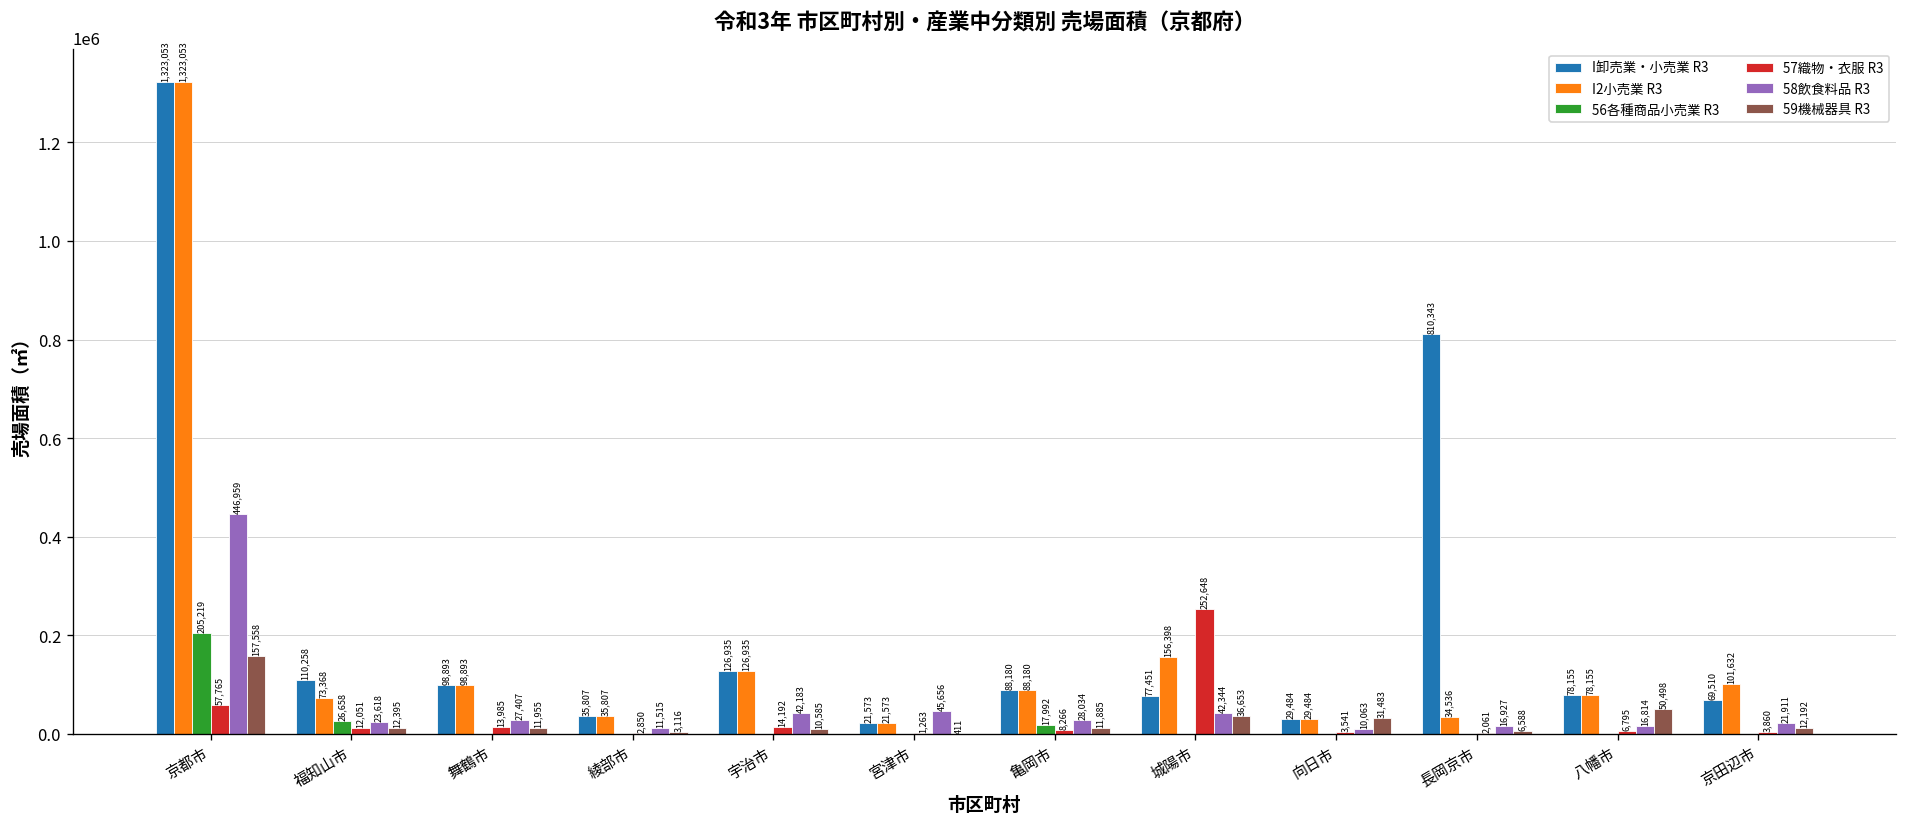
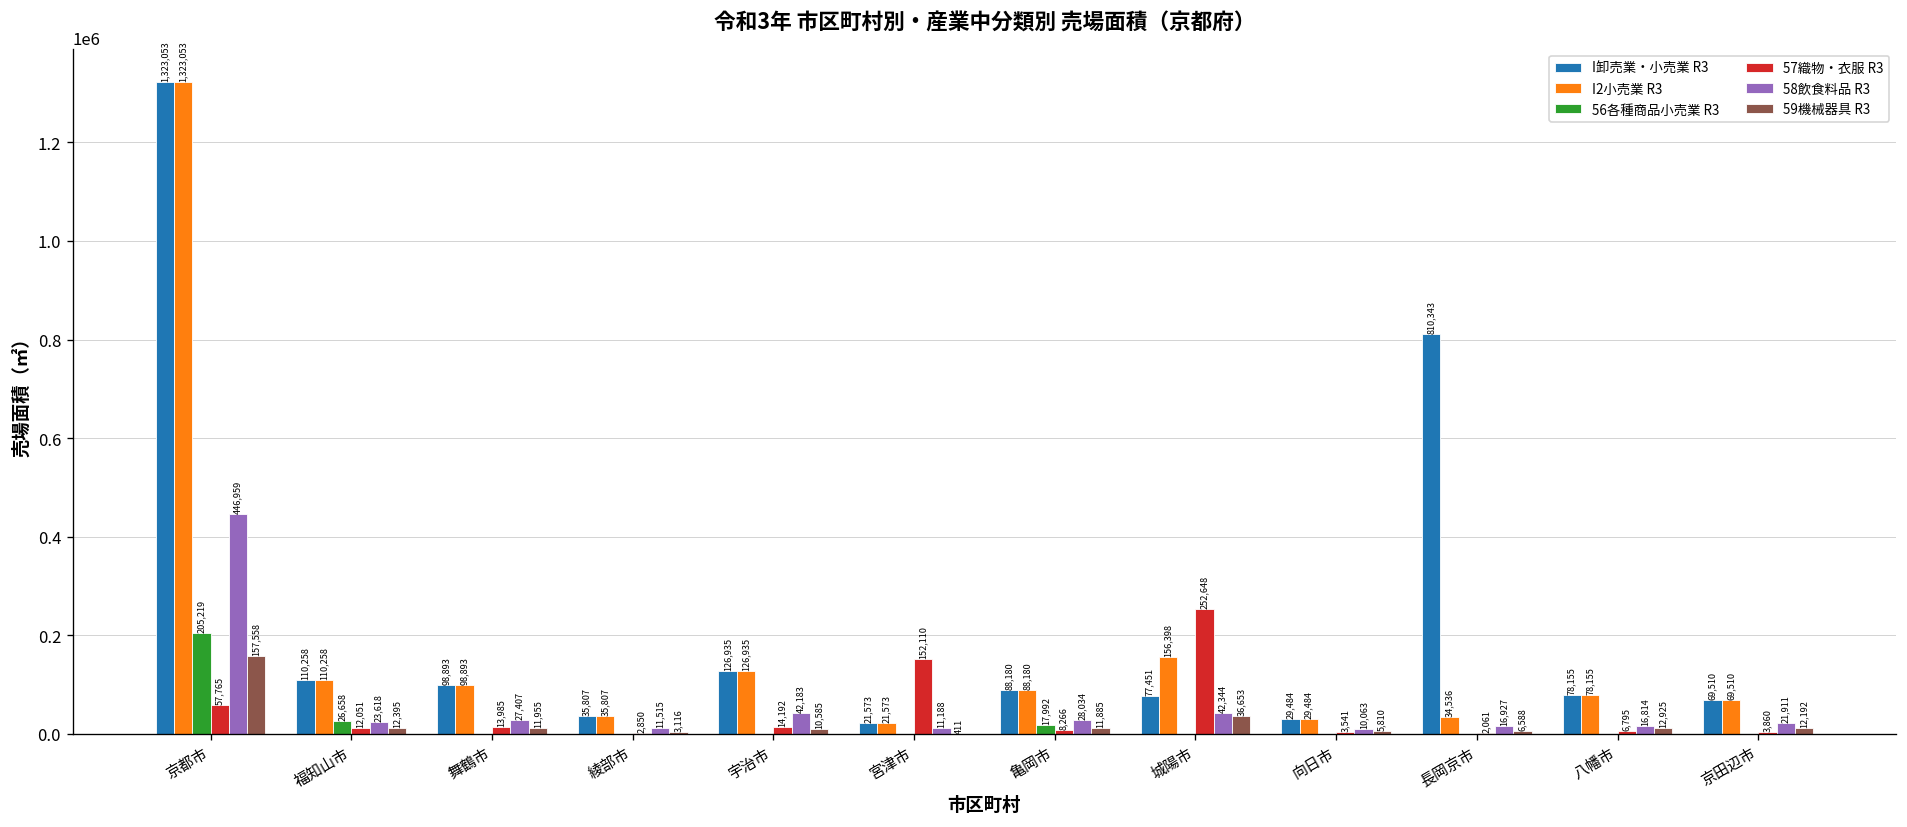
I2小売業 R3, 福知山市: 73,368 -> 110,258
57織物・衣服 R3, 宮津市: 1,263 -> 152,110
58飲食料品 R3, 宮津市: 45,656 -> 11,188
59機械器具 R3, 向日市: 31,483 -> 5,810
59機械器具 R3, 八幡市: 50,498 -> 12,925
I2小売業 R3, 京田辺市: 101,632 -> 69,510
